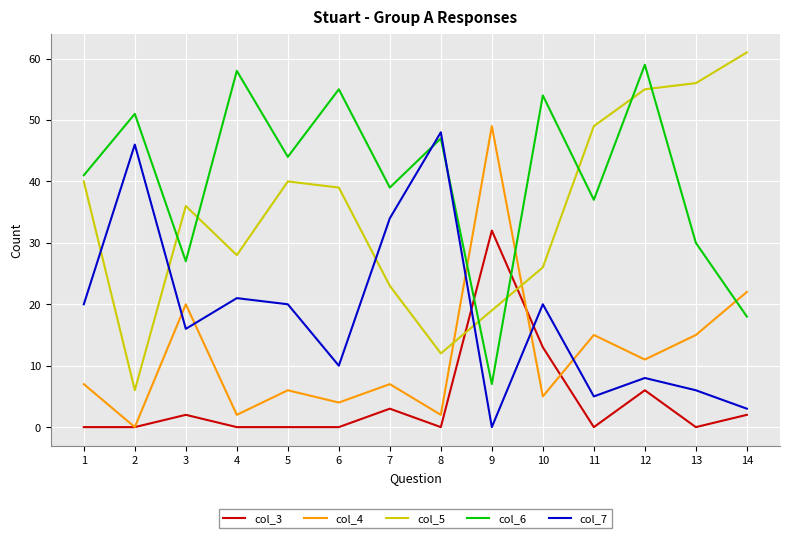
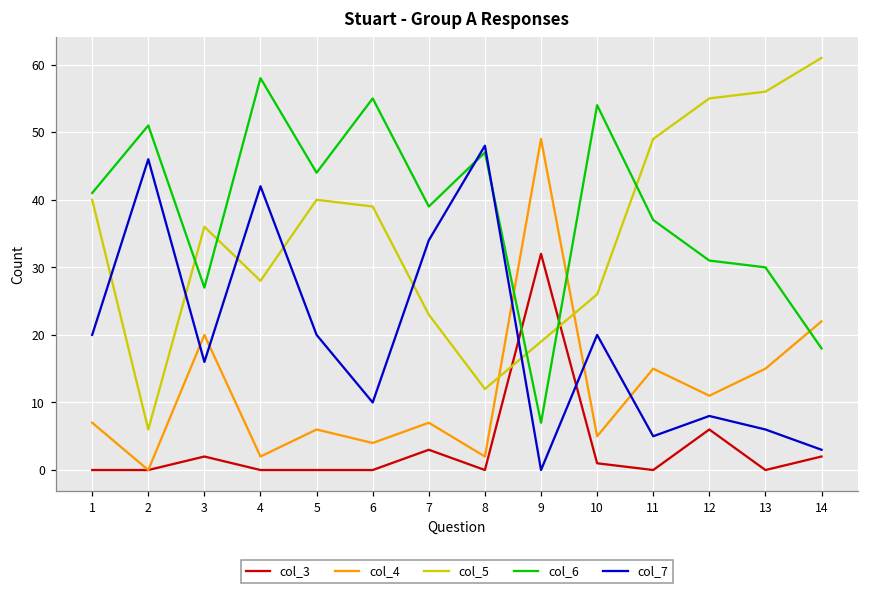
col_7, 4: 21 -> 42
col_3, 10: 13 -> 1
col_6, 12: 59 -> 31
